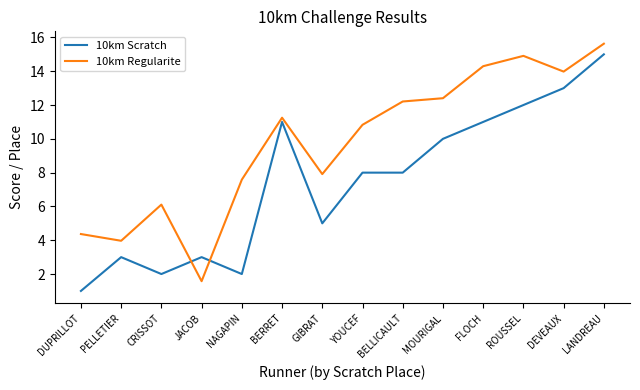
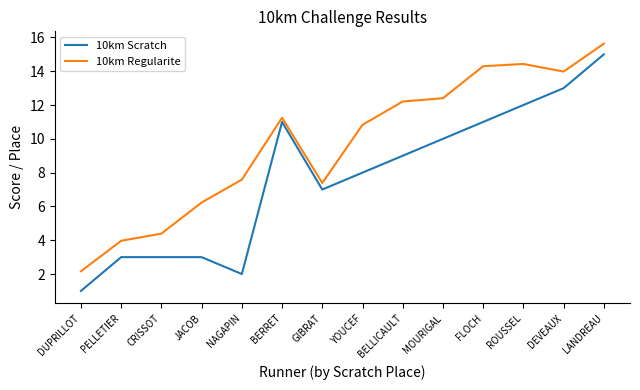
10km Regularite, DUPRILLOT: 4.4 -> 2.2
10km Scratch, CRISSOT: 2 -> 3
10km Regularite, CRISSOT: 6.1 -> 4.4
10km Regularite, JACOB: 1.6 -> 6.2
10km Scratch, GIBRAT: 5 -> 7
10km Regularite, GIBRAT: 7.9 -> 7.4
10km Scratch, BELLICAULT: 8 -> 9
10km Regularite, ROUSSEL: 14.9 -> 14.4
